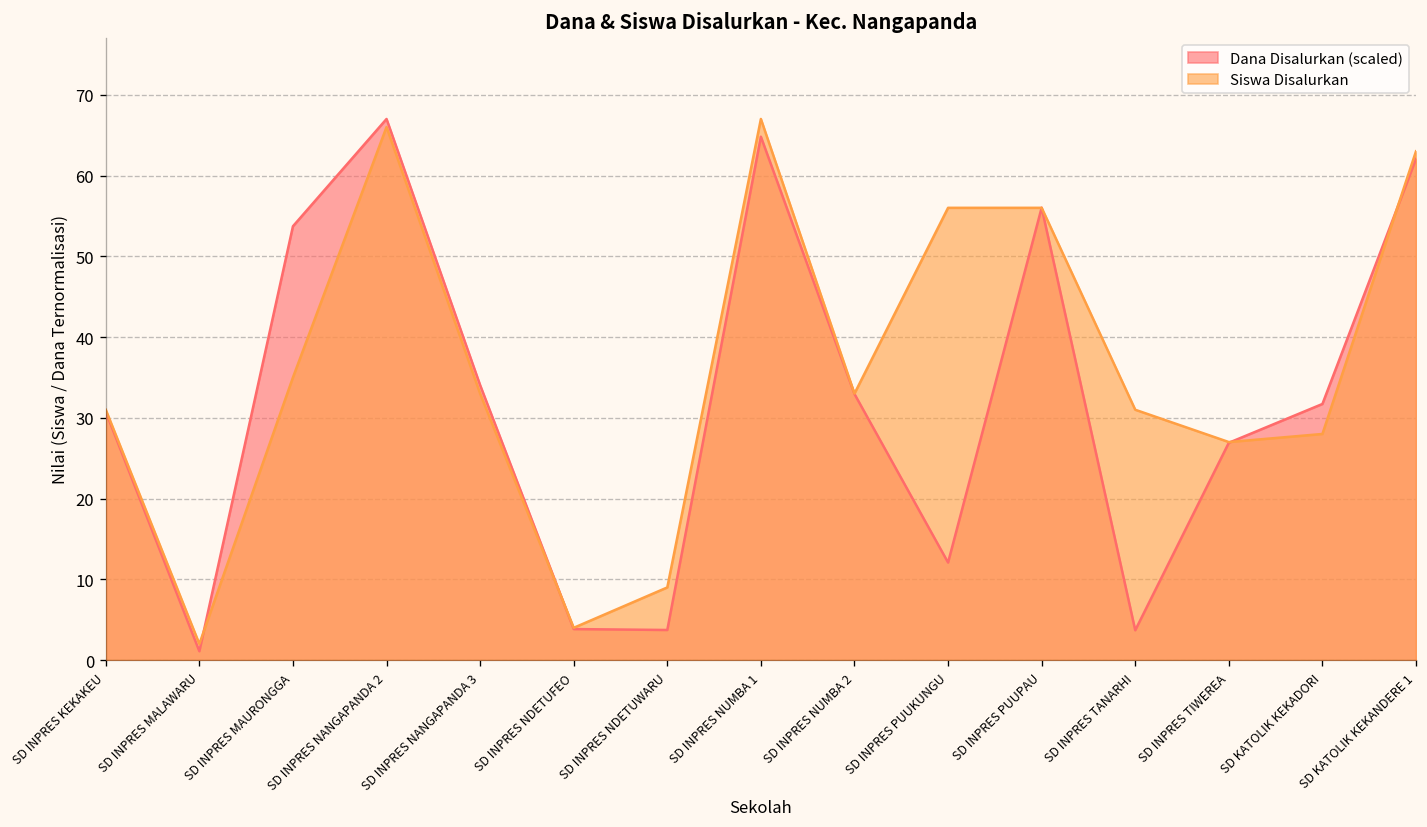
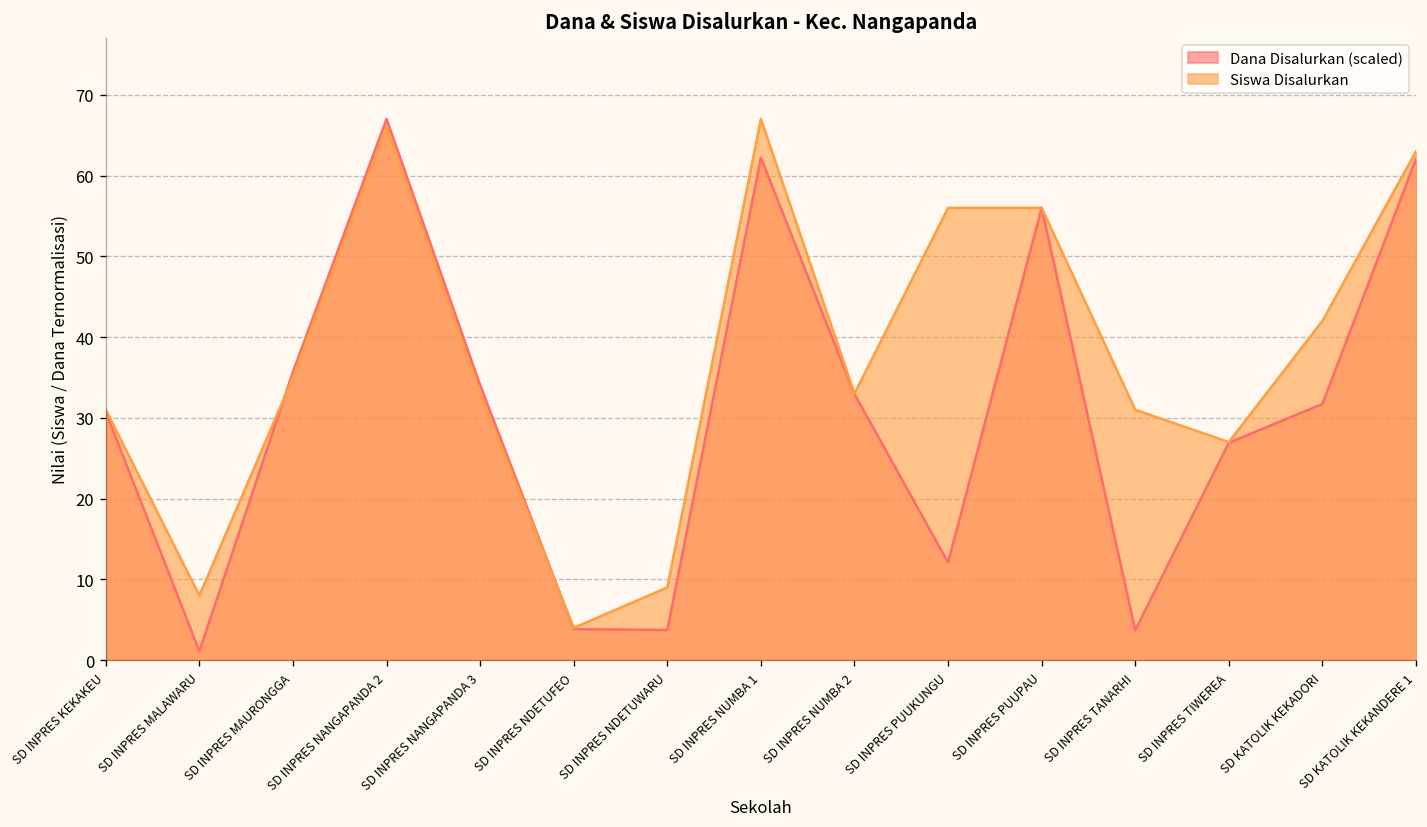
Siswa Disalurkan, SD INPRES MALAWARU: 2 -> 8
Dana Disalurkan (scaled), SD INPRES MAURONGGA: 54 -> 36
Dana Disalurkan (scaled), SD INPRES NUMBA 1: 65 -> 62
Siswa Disalurkan, SD KATOLIK KEKADORI: 28 -> 42
